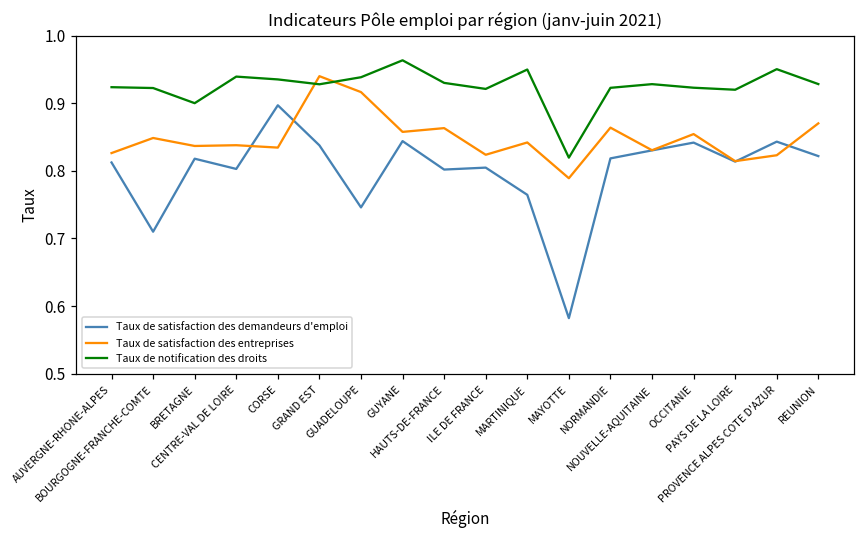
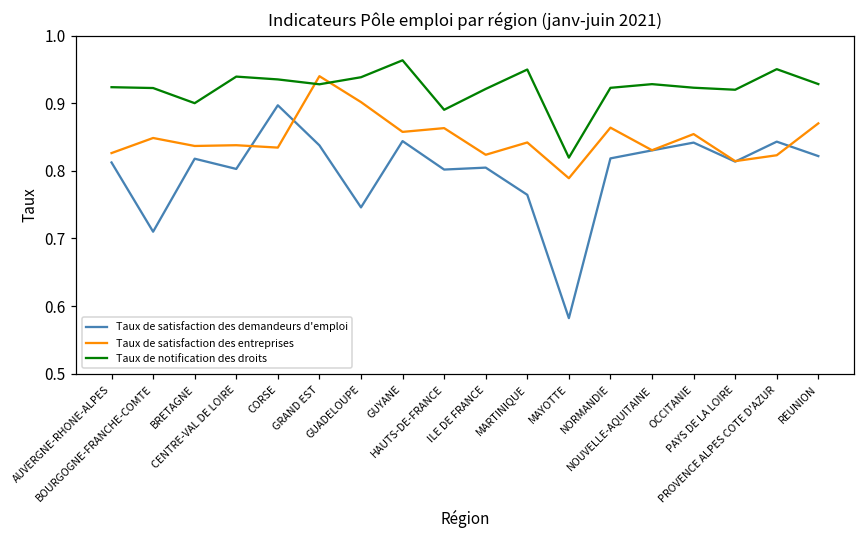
Taux de satisfaction des entreprises, GUADELOUPE: 0.92 -> 0.90
Taux de notification des droits, HAUTS-DE-FRANCE: 0.93 -> 0.89
